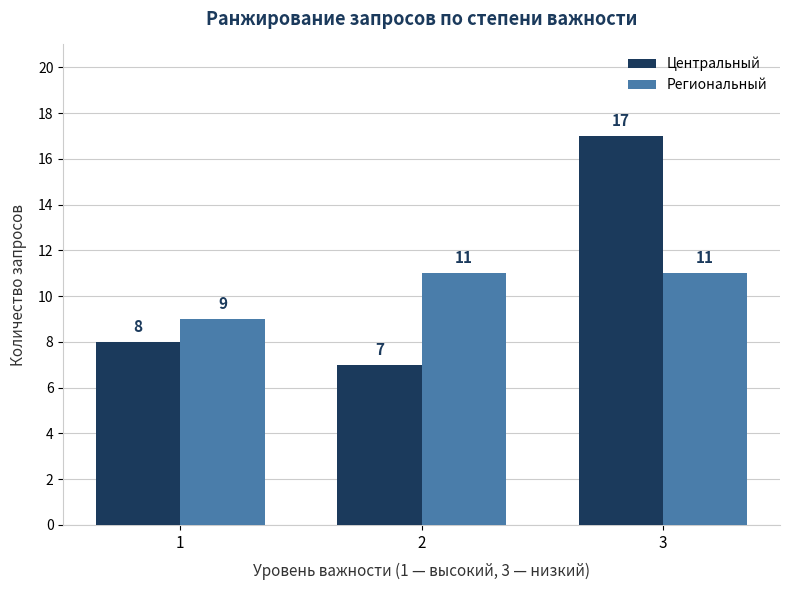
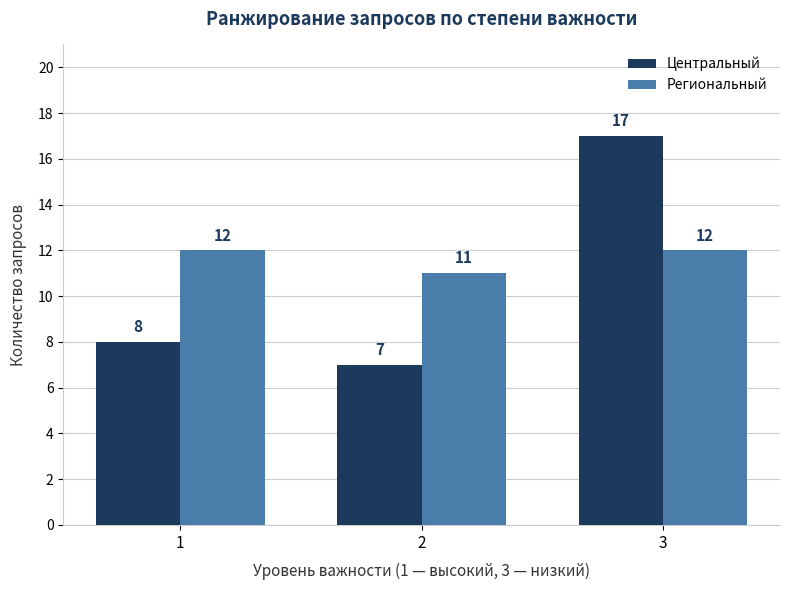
Региональный, 1: 9 -> 12
Региональный, 3: 11 -> 12
